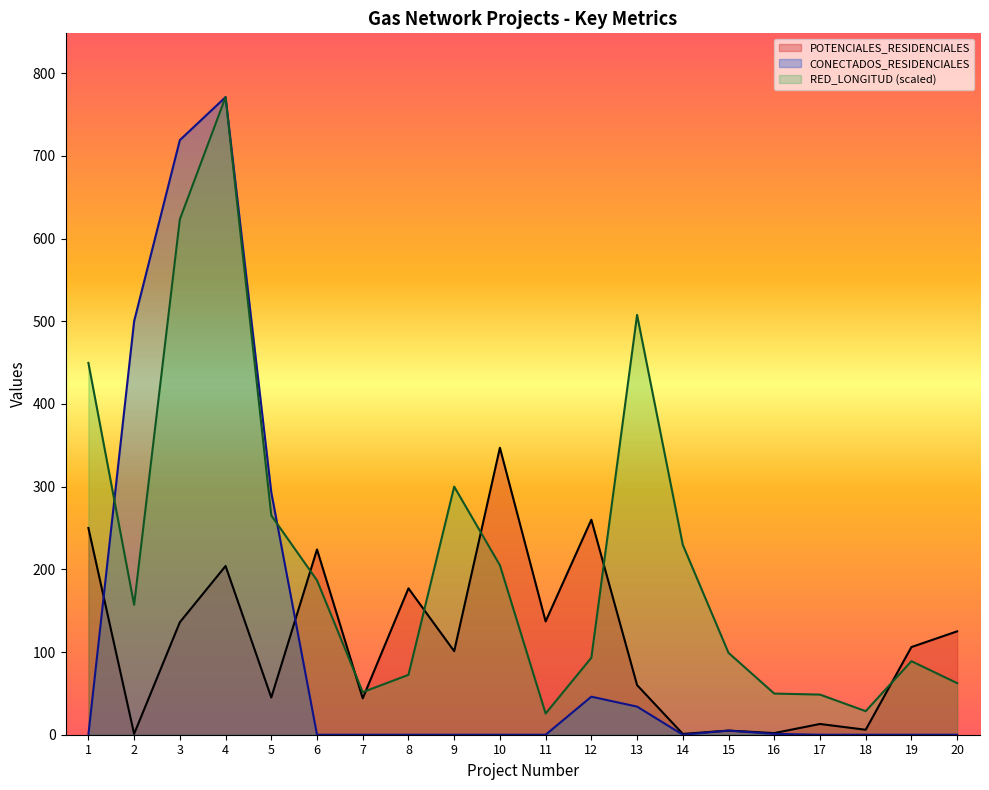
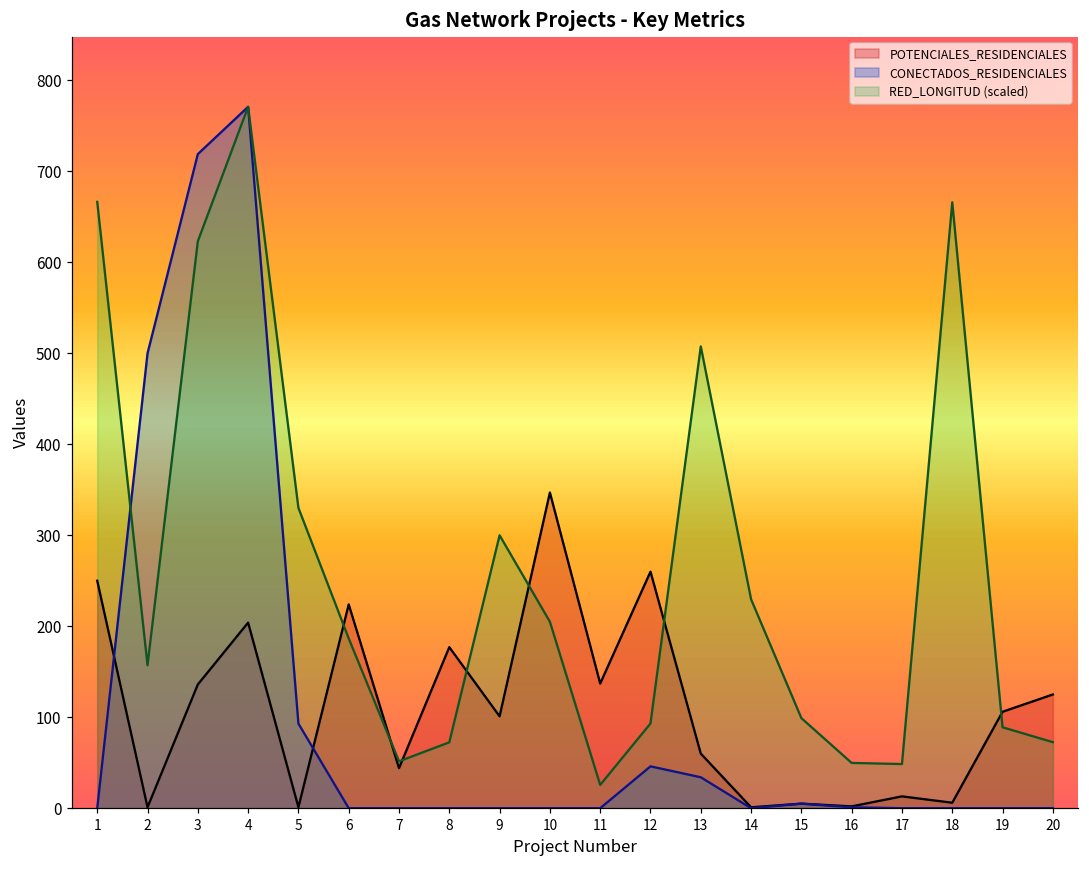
RED_LONGITUD (scaled), 1: 450 -> 670
POTENCIALES_RESIDENCIALES, 5: 50 -> 0
CONECTADOS_RESIDENCIALES, 5: 290 -> 90
RED_LONGITUD (scaled), 5: 270 -> 330
RED_LONGITUD (scaled), 18: 30 -> 670
RED_LONGITUD (scaled), 20: 60 -> 70
